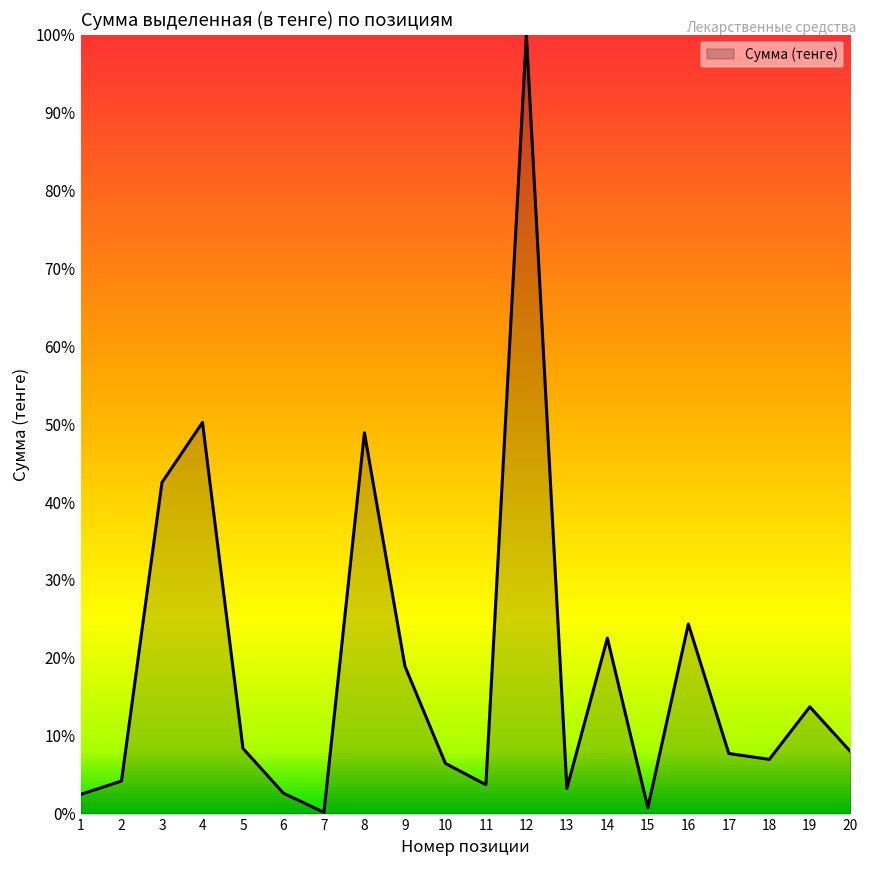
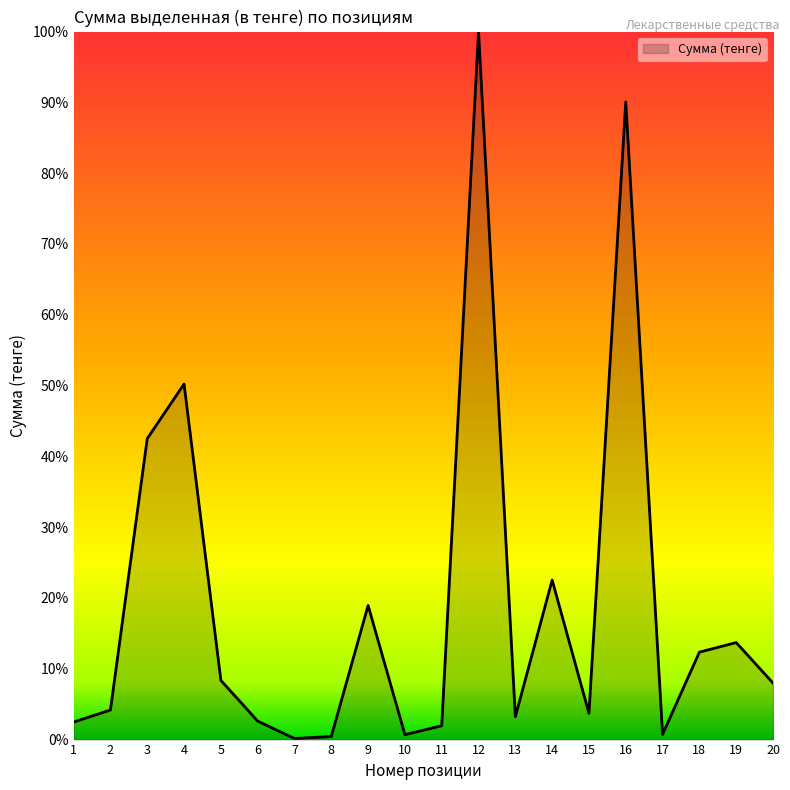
8: 49% -> 0%
10: 6% -> 1%
11: 4% -> 2%
15: 1% -> 4%
16: 24% -> 90%
17: 8% -> 1%
18: 7% -> 12%
